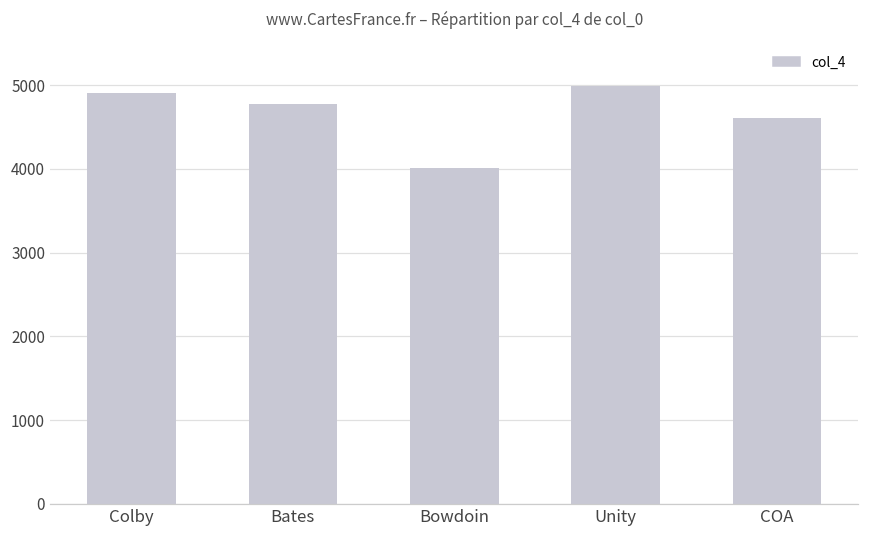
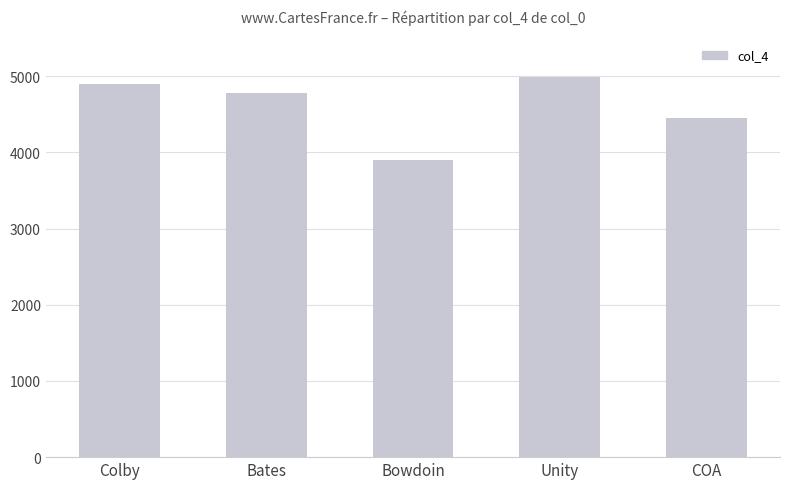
Bowdoin: 4000 -> 3900
COA: 4600 -> 4500
